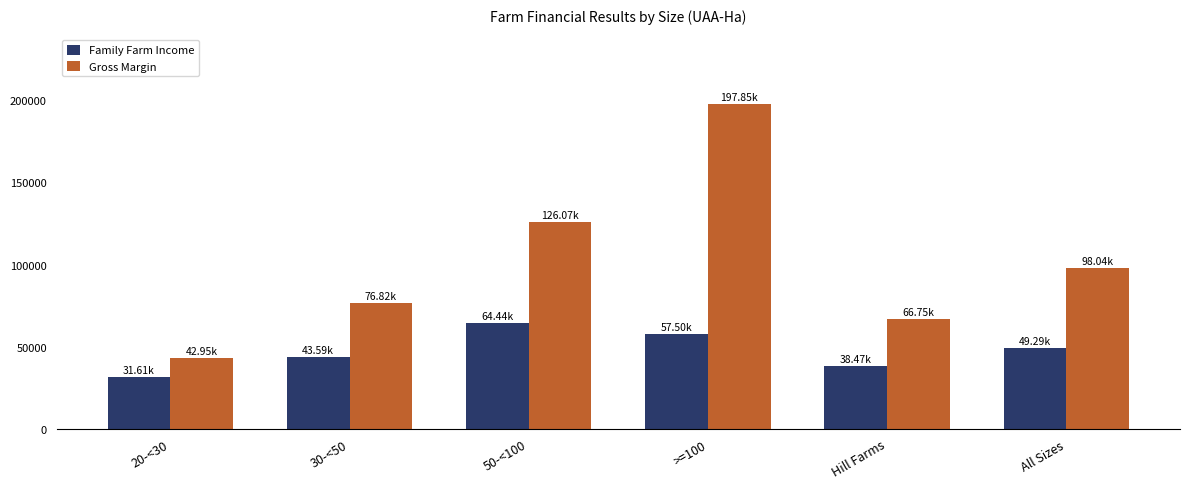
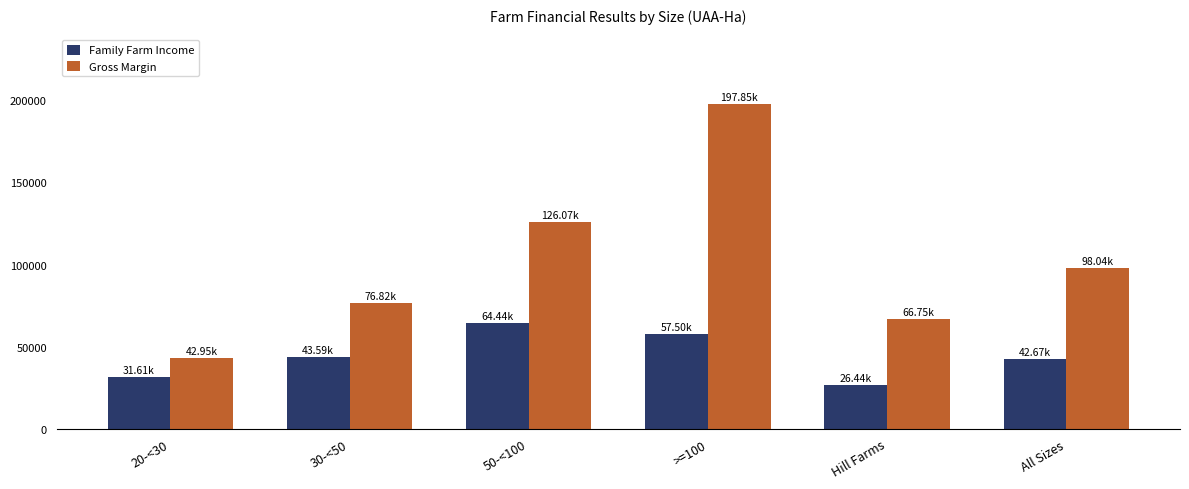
Family Farm Income, Hill Farms: 38.47k -> 26.44k
Family Farm Income, All Sizes: 49.29k -> 42.67k
